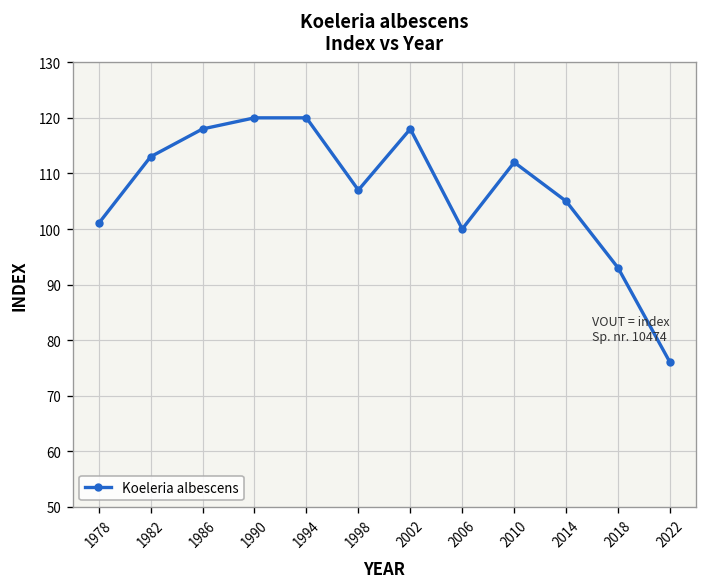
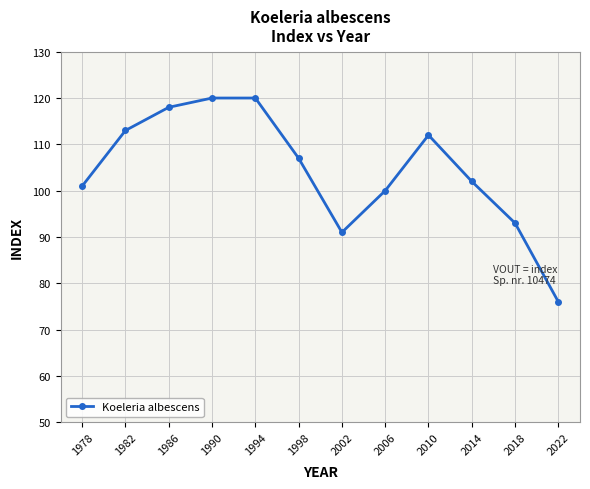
2002: 118 -> 91
2014: 105 -> 102
